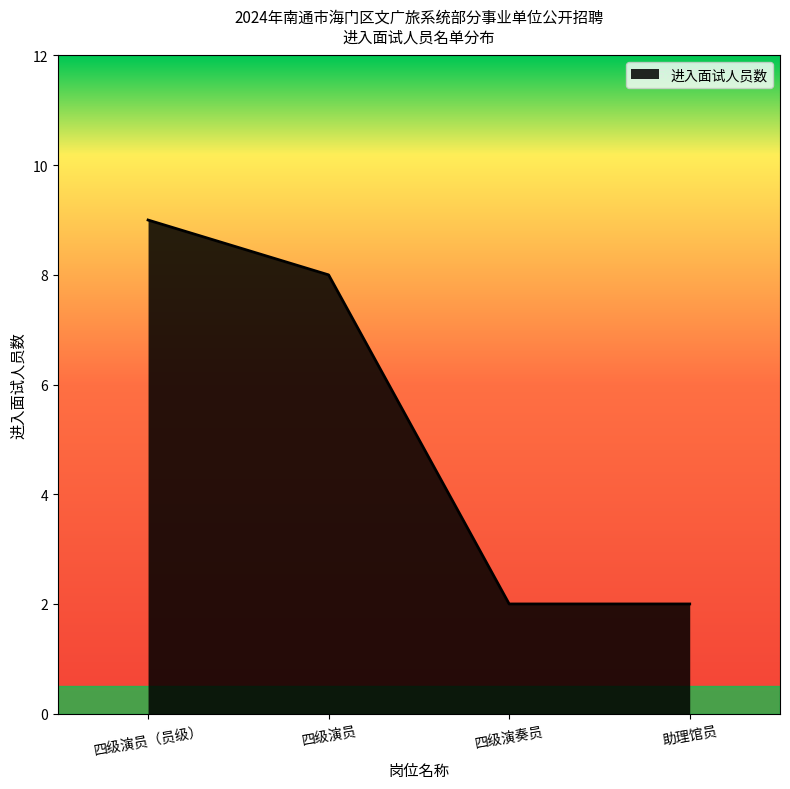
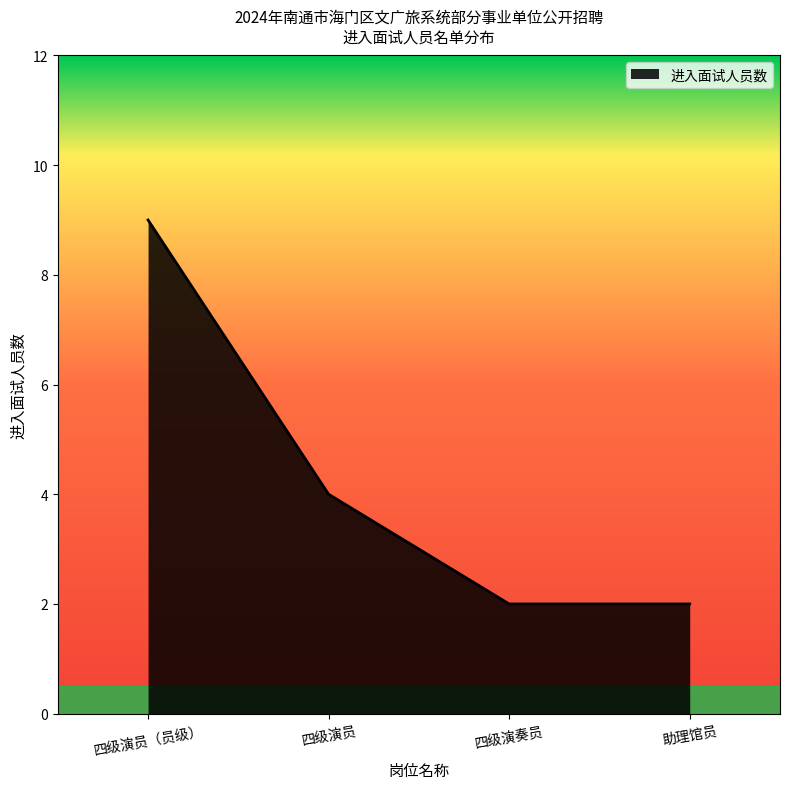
四级演员: 8 -> 4
